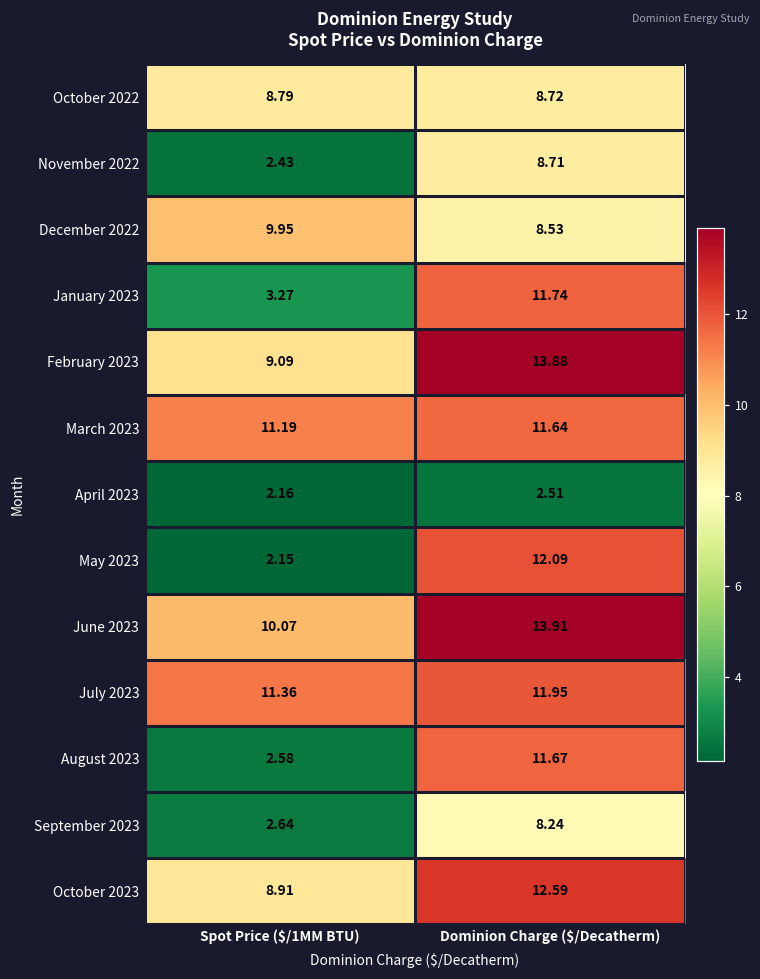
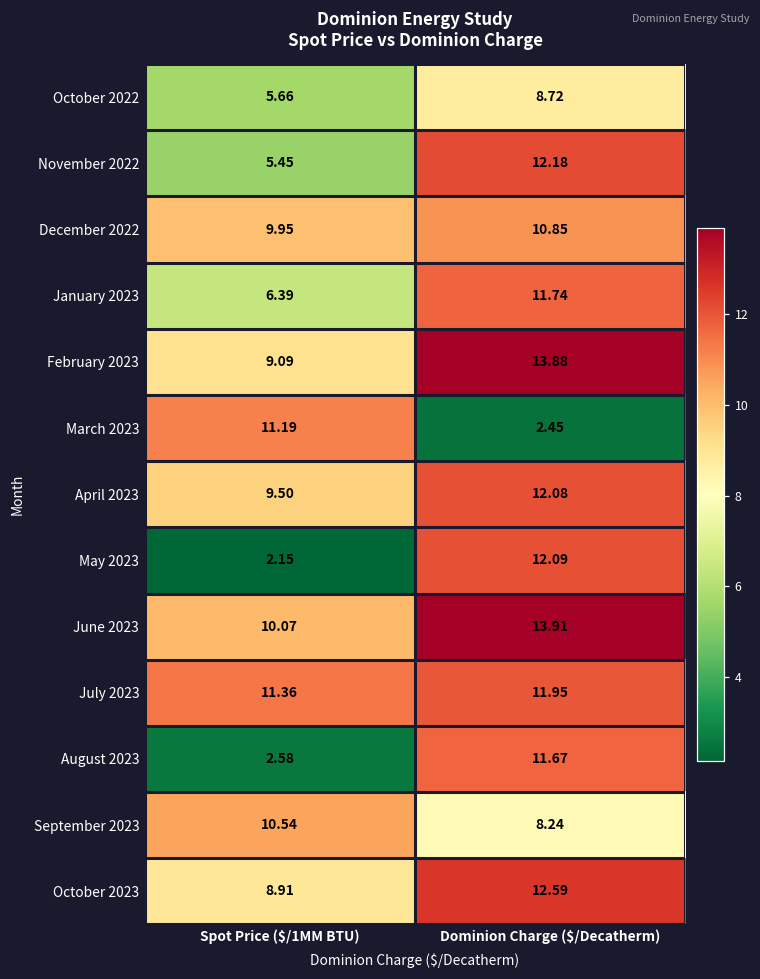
October 2022, Spot Price ($/1MM BTU): 8.79 -> 5.66
November 2022, Spot Price ($/1MM BTU): 2.43 -> 5.45
November 2022, Dominion Charge ($/Decatherm): 8.71 -> 12.18
December 2022, Dominion Charge ($/Decatherm): 8.53 -> 10.85
January 2023, Spot Price ($/1MM BTU): 3.27 -> 6.39
March 2023, Dominion Charge ($/Decatherm): 11.64 -> 2.45
April 2023, Spot Price ($/1MM BTU): 2.16 -> 9.50
April 2023, Dominion Charge ($/Decatherm): 2.51 -> 12.08
September 2023, Spot Price ($/1MM BTU): 2.64 -> 10.54
